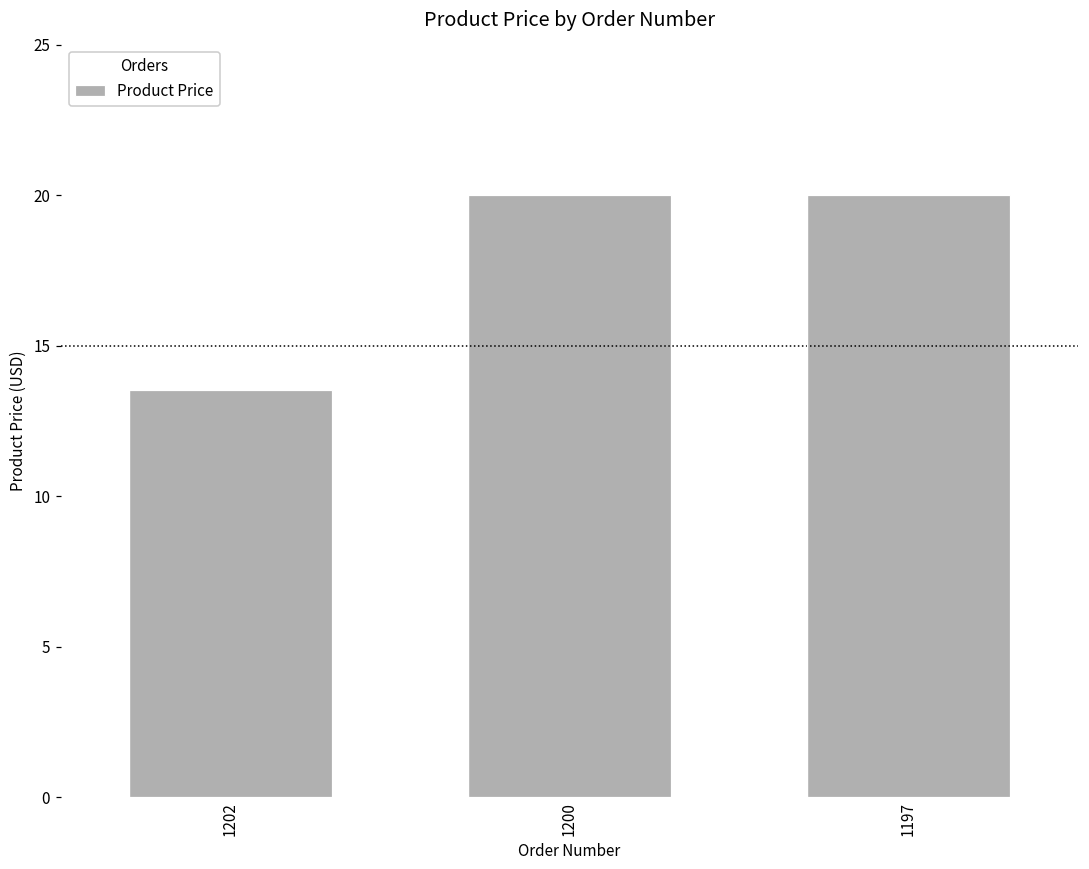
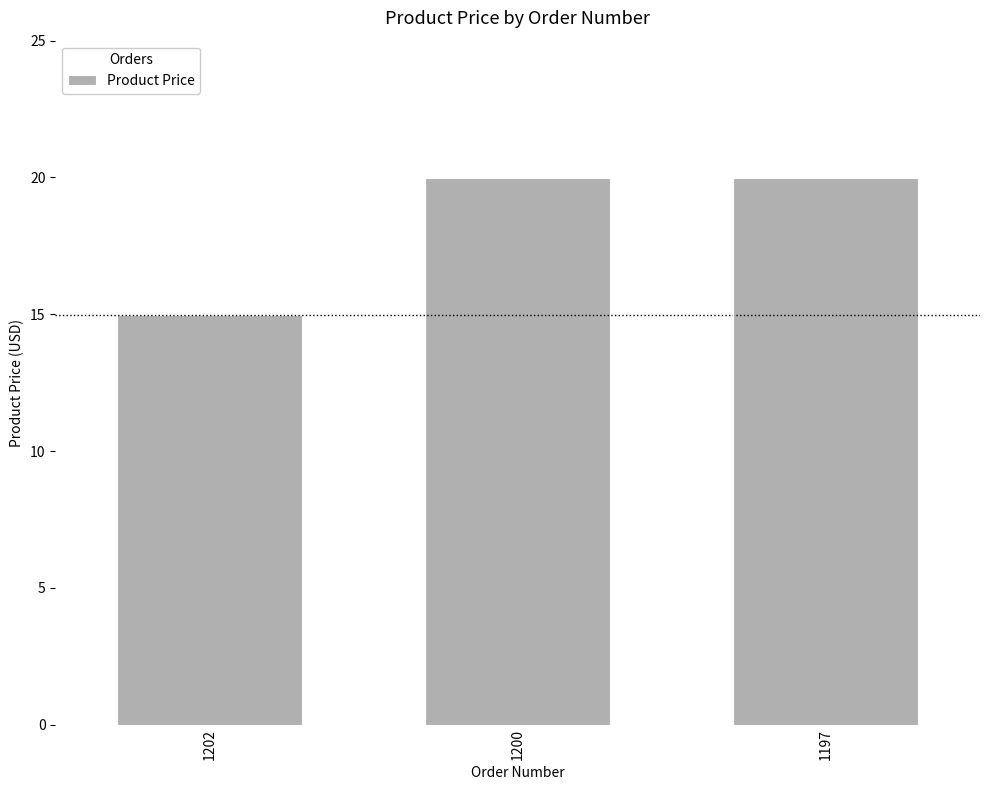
1202: 13.5 -> 15.0
